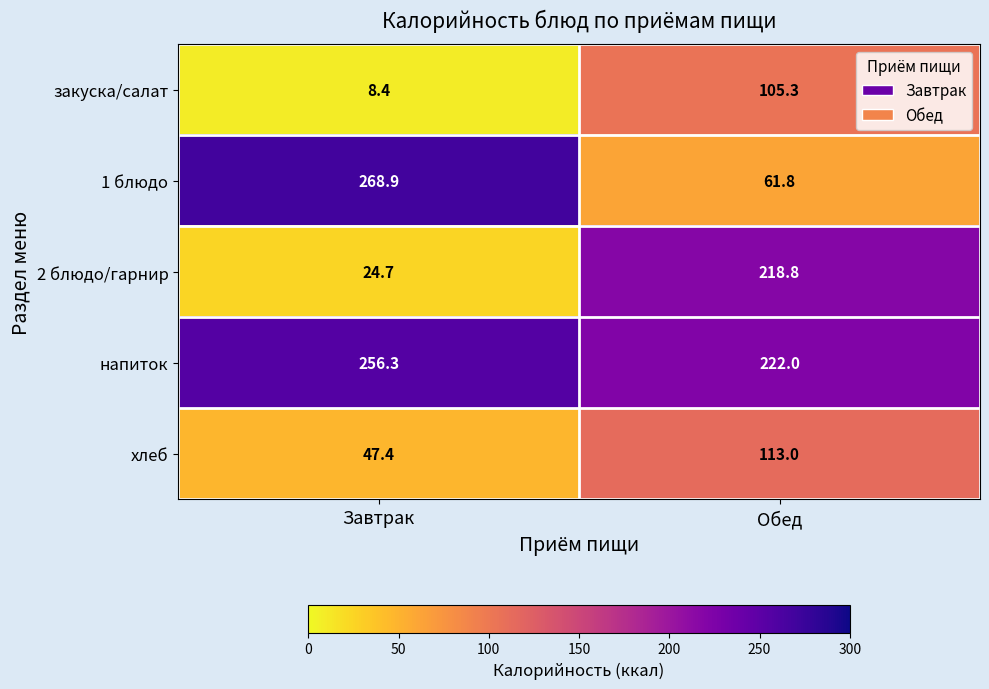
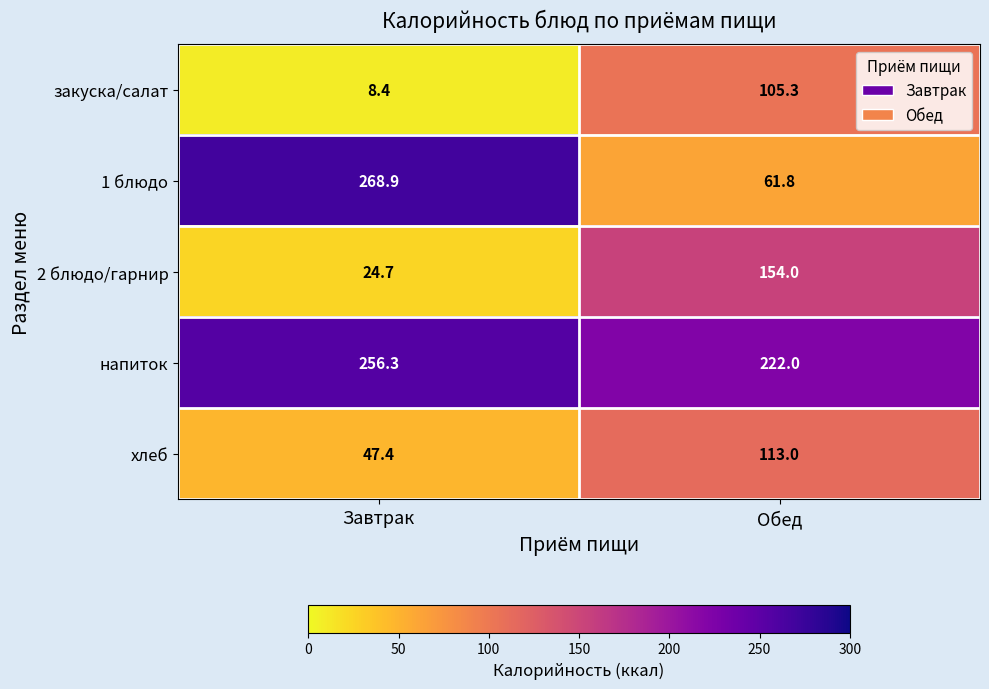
2 блюдо/гарнир, Обед: 218.8 -> 154.0
